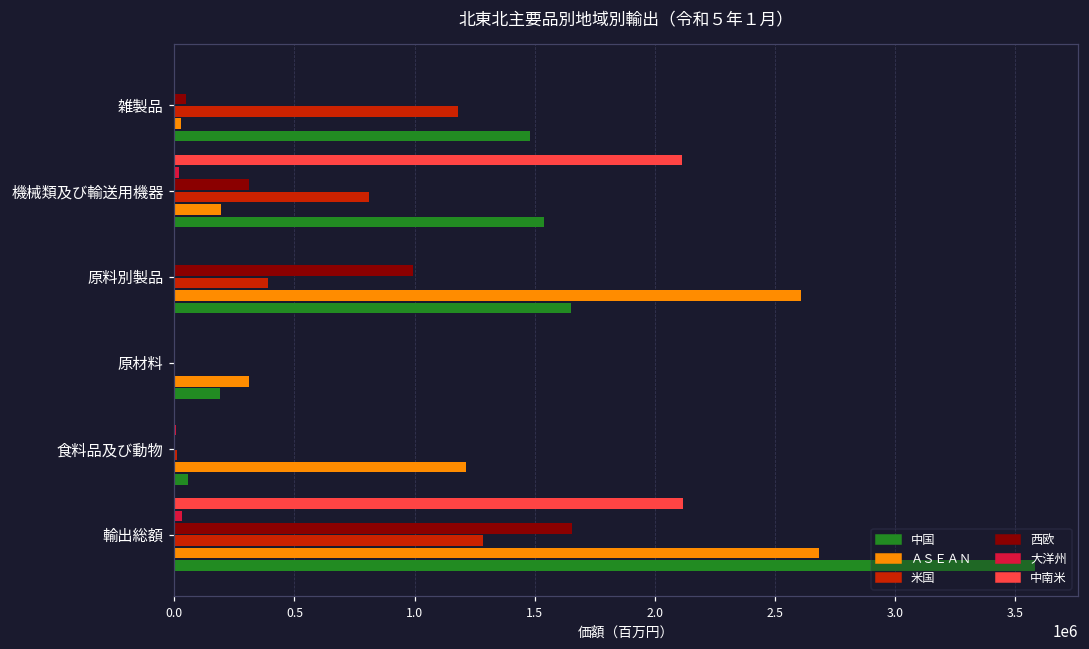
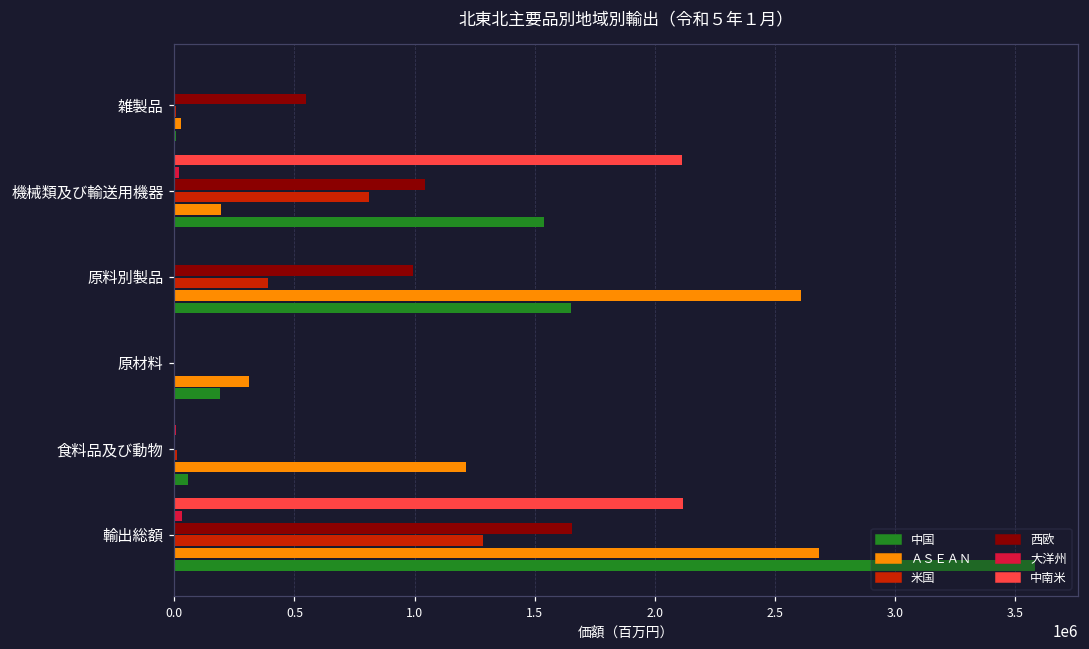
西欧, 雑製品: 50000 -> 550000
米国, 雑製品: 1180000 -> 10000
中国, 雑製品: 1480000 -> 10000
西欧, 機械類及び輸送用機器: 310000 -> 1040000
